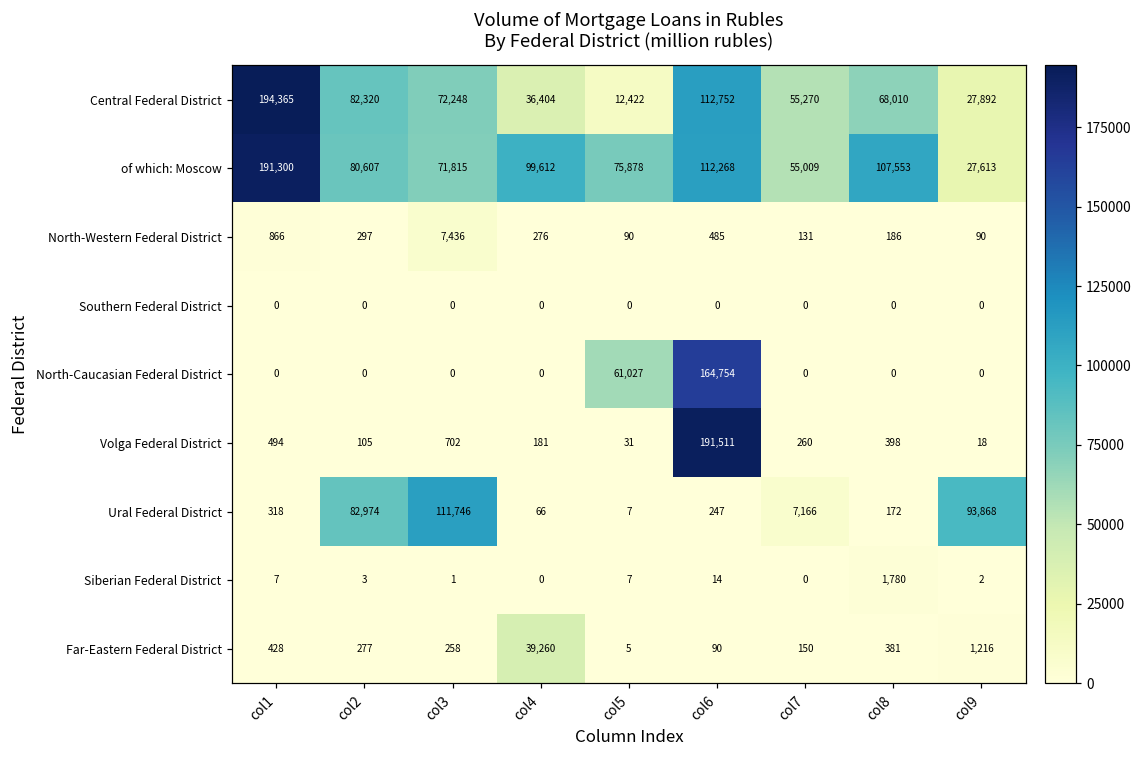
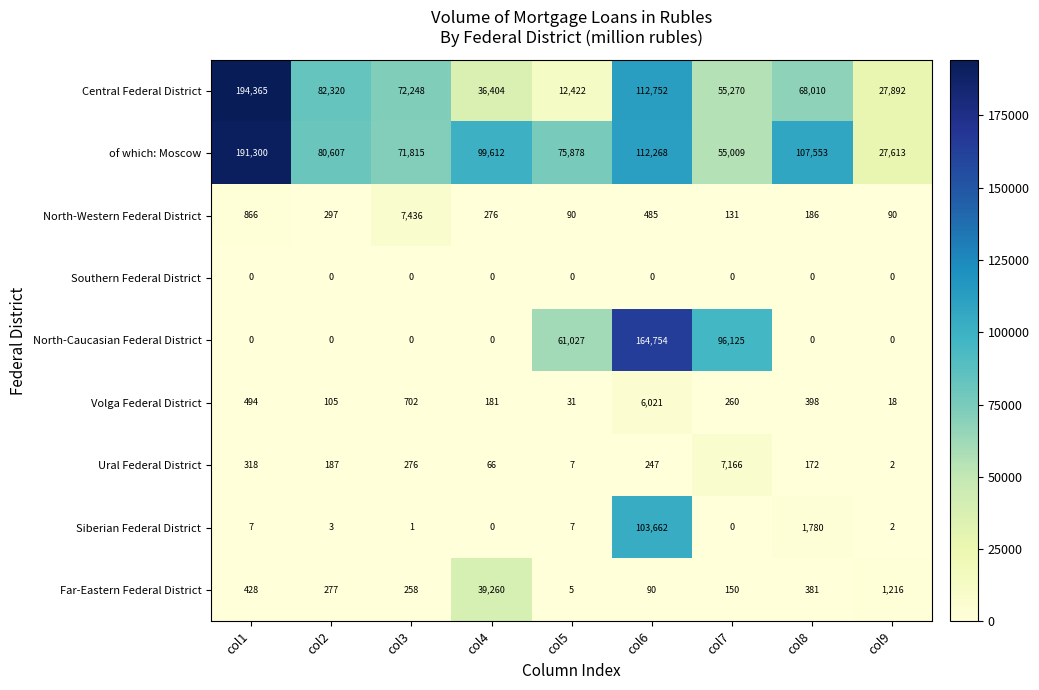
North-Caucasian Federal District, col7: 0 -> 96,125
Volga Federal District, col6: 191,511 -> 6,021
Ural Federal District, col2: 82,974 -> 187
Ural Federal District, col3: 111,746 -> 276
Ural Federal District, col9: 93,868 -> 2
Siberian Federal District, col6: 14 -> 103,662
